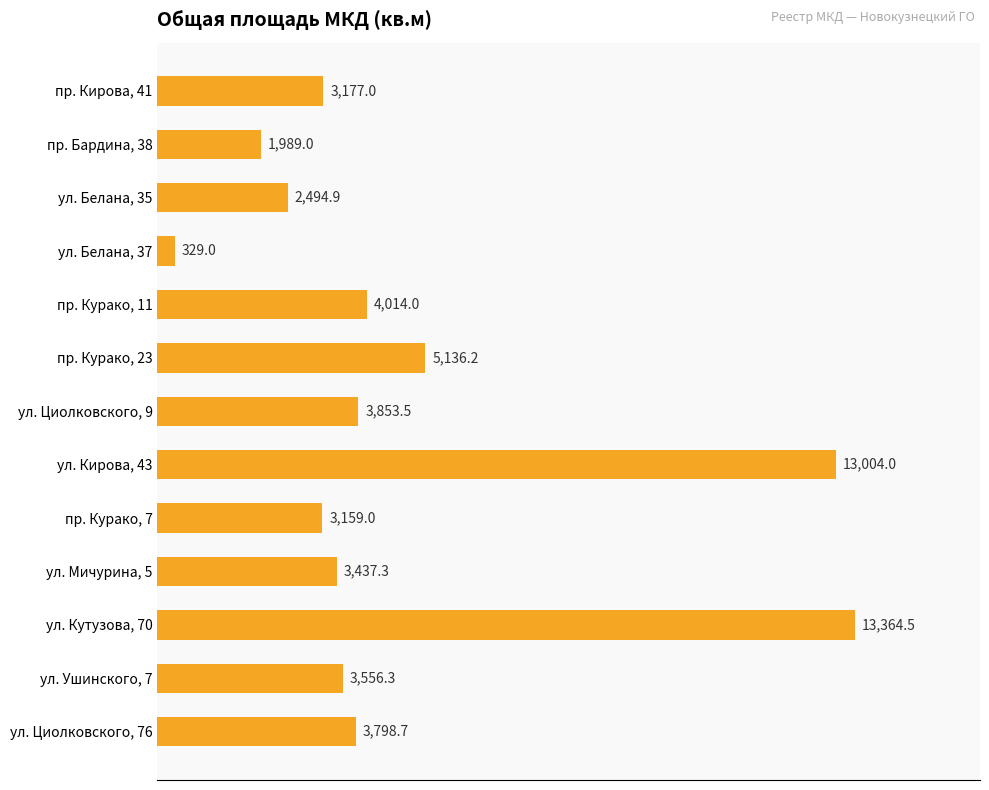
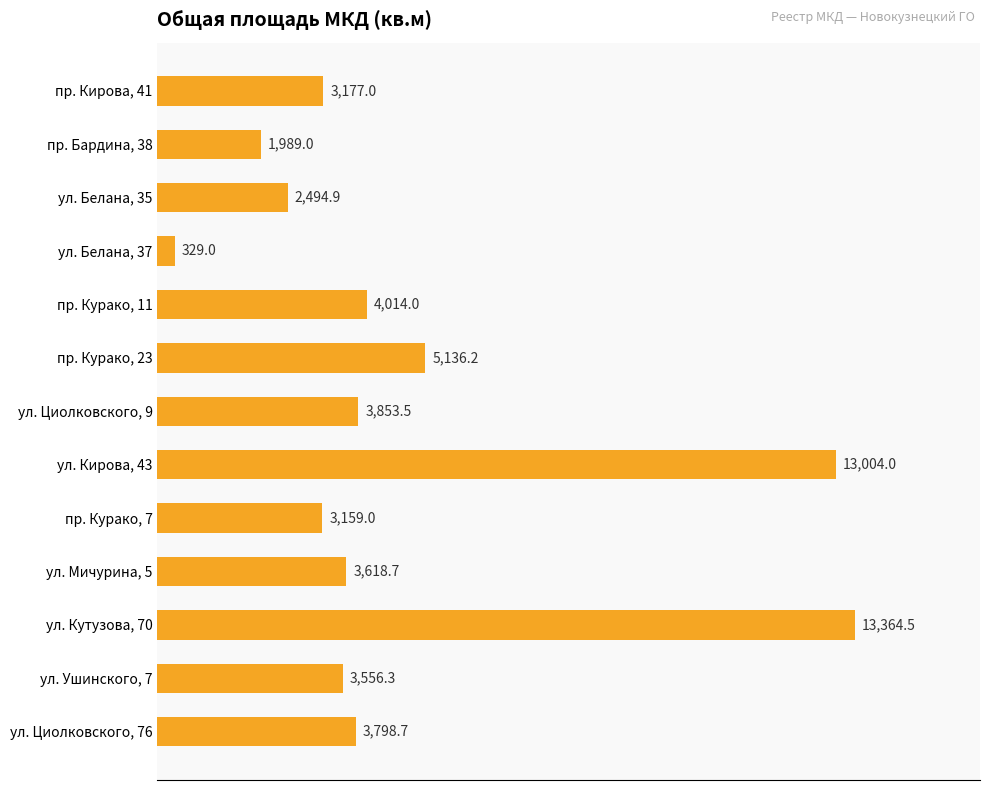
ул. Мичурина, 5: 3,437.3 -> 3,618.7
